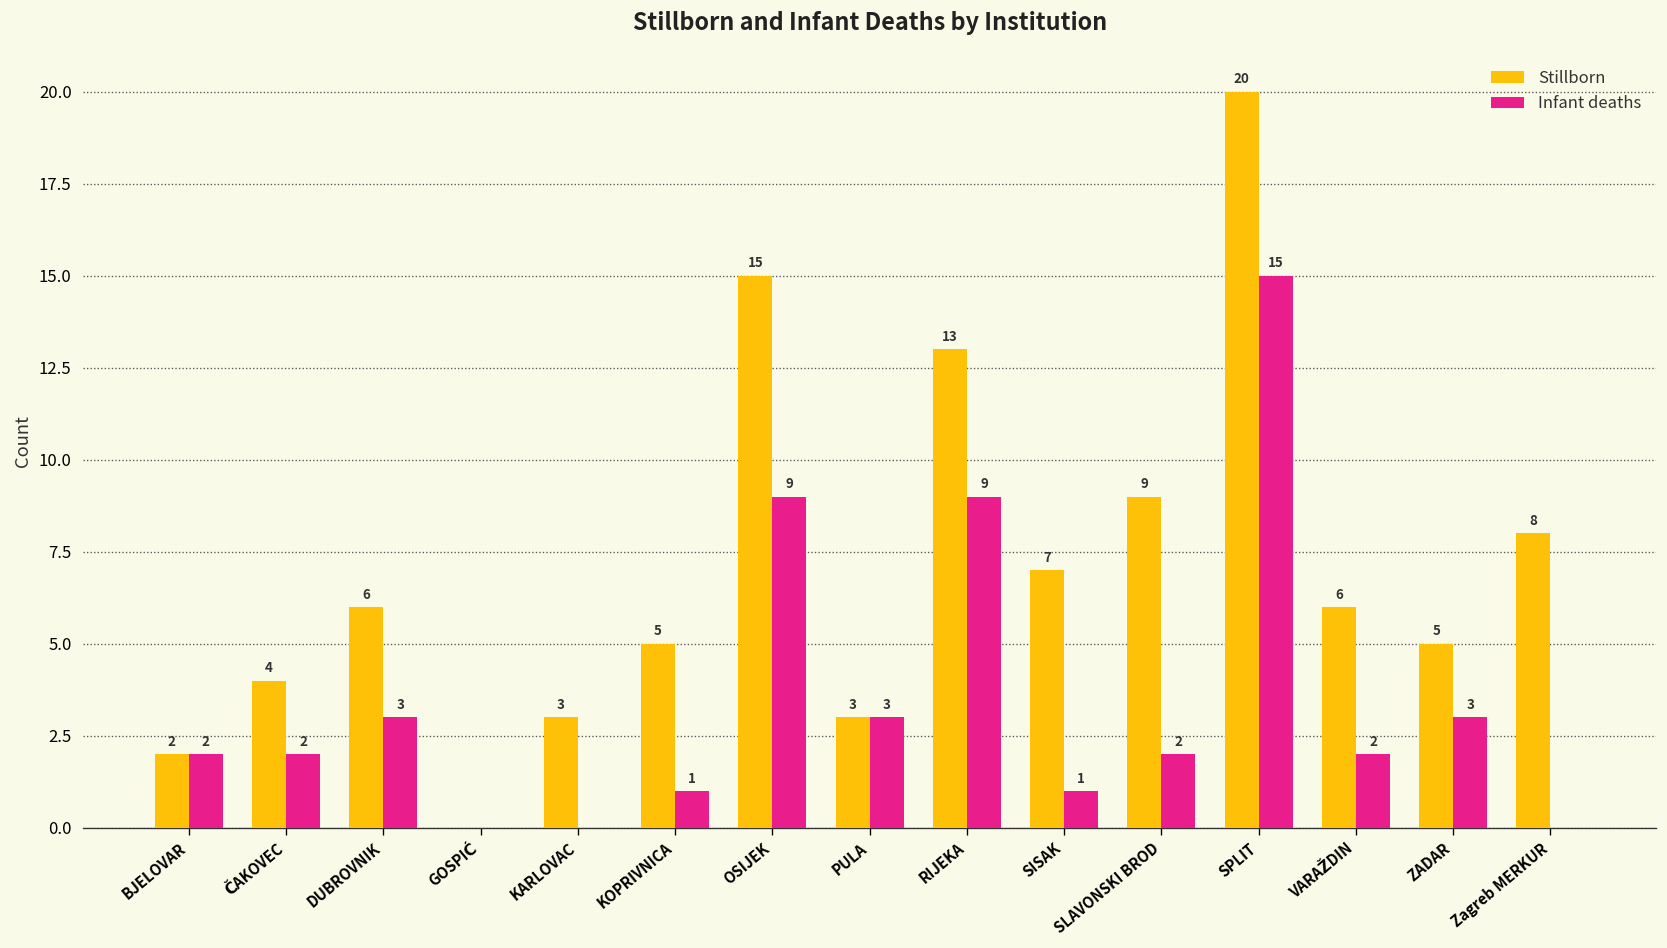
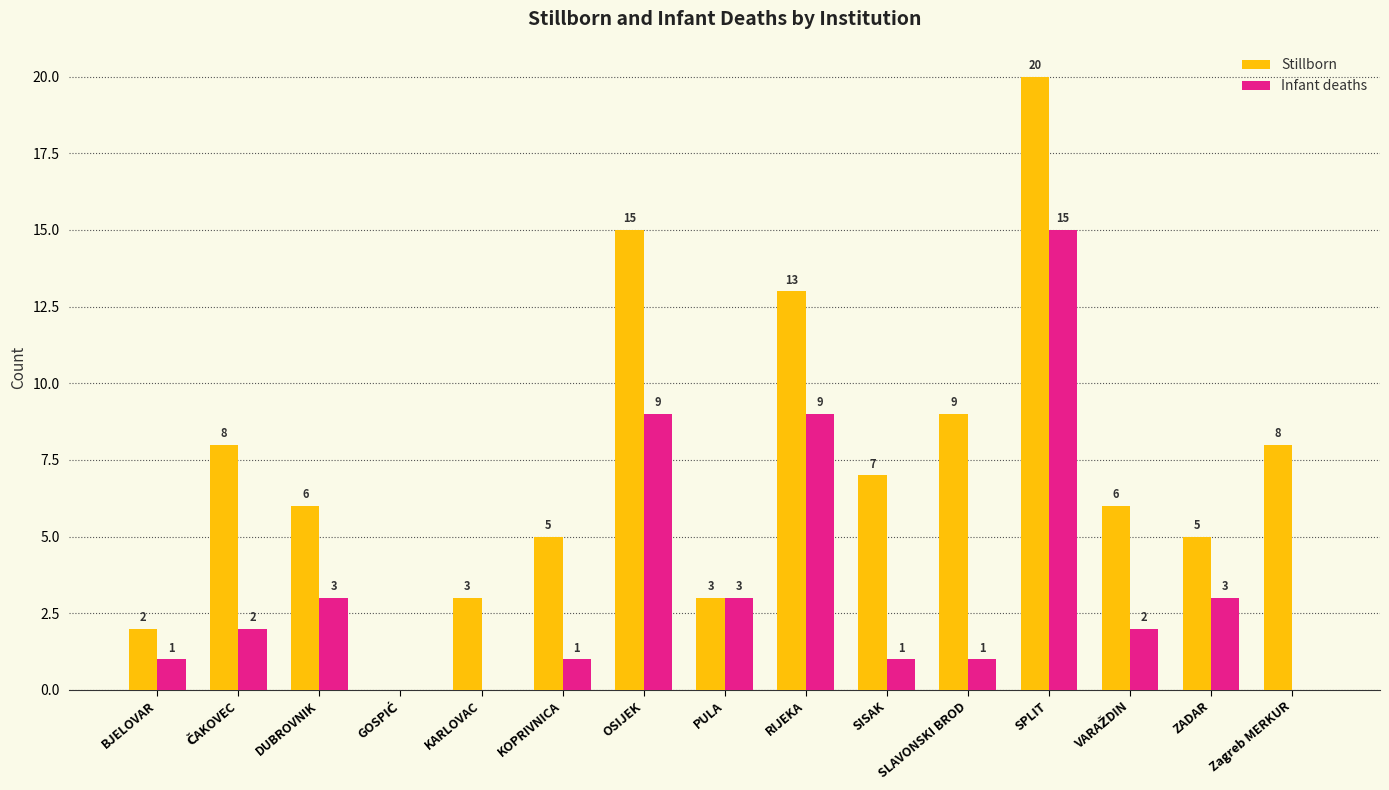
Infant deaths, BJELOVAR: 2 -> 1
Stillborn, ČAKOVEC: 4 -> 8
Infant deaths, SLAVONSKI BROD: 2 -> 1
